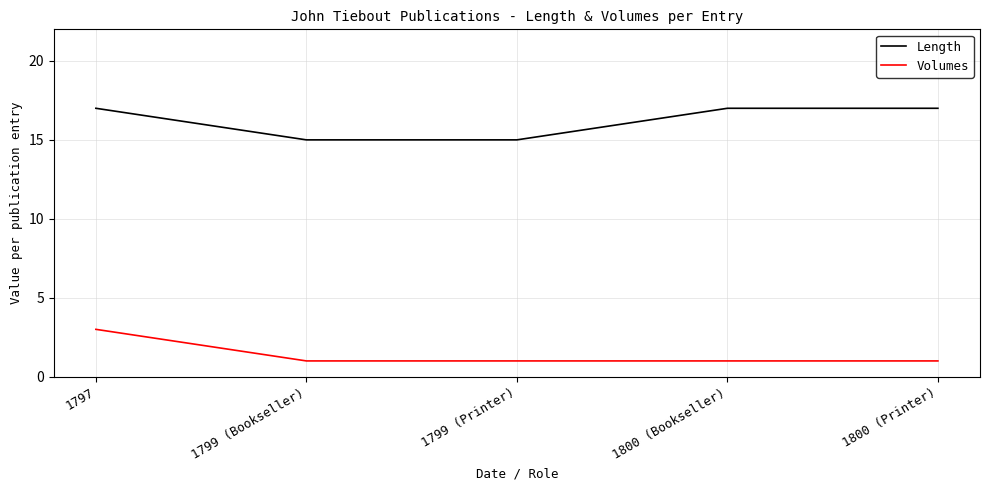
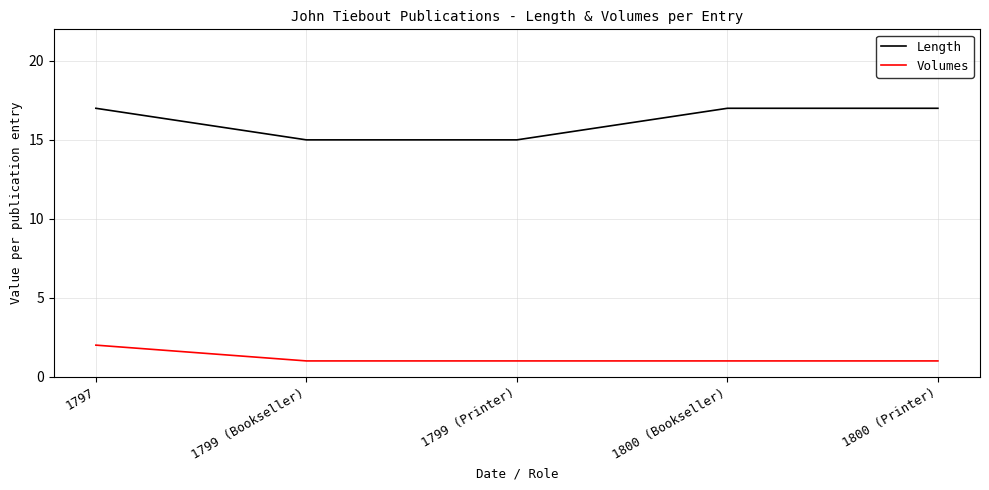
Volumes, 1797: 3 -> 2
